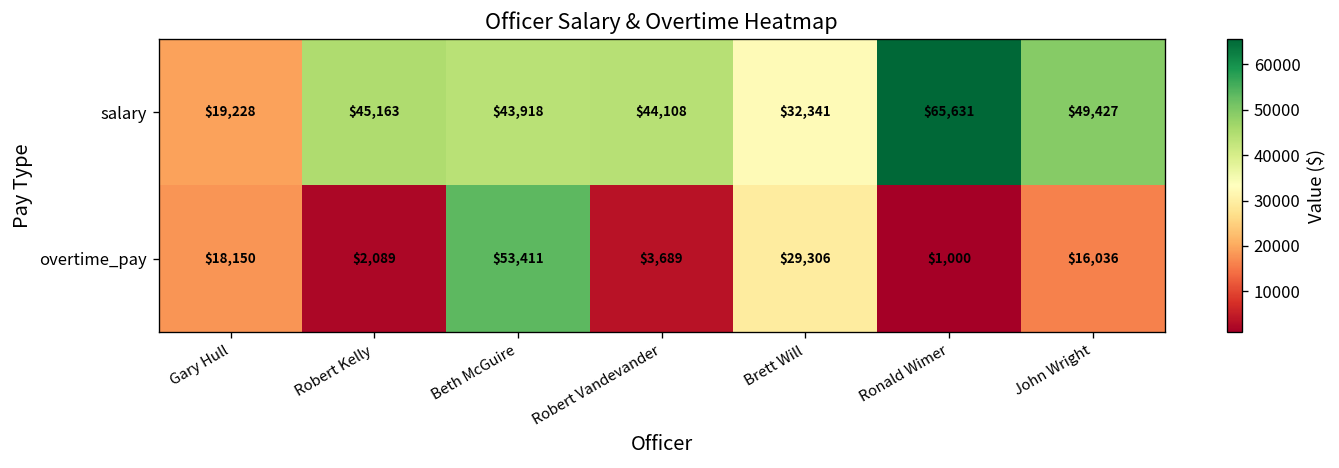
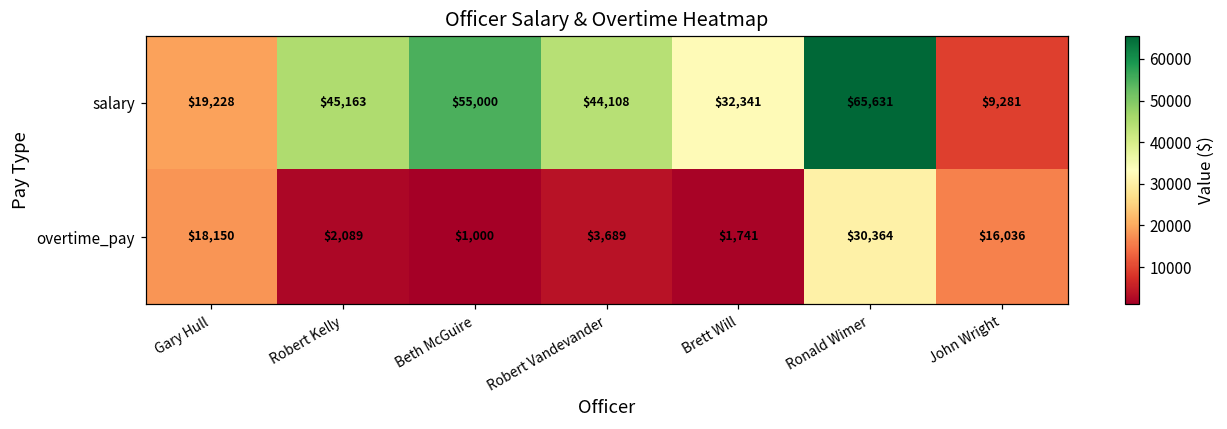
salary, Beth McGuire: $43,918 -> $55,000
salary, John Wright: $49,427 -> $9,281
overtime_pay, Beth McGuire: $53,411 -> $1,000
overtime_pay, Brett Will: $29,306 -> $1,741
overtime_pay, Ronald Wimer: $1,000 -> $30,364
